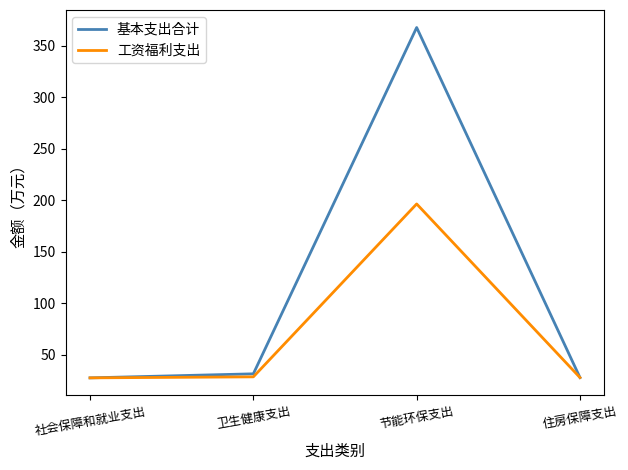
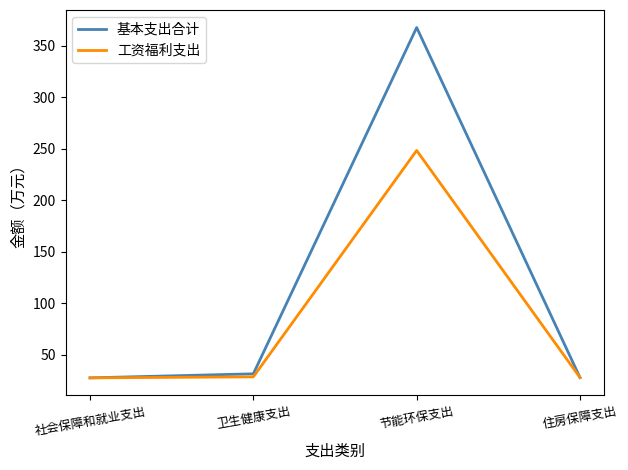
工资福利支出, 节能环保支出: 196 -> 248
